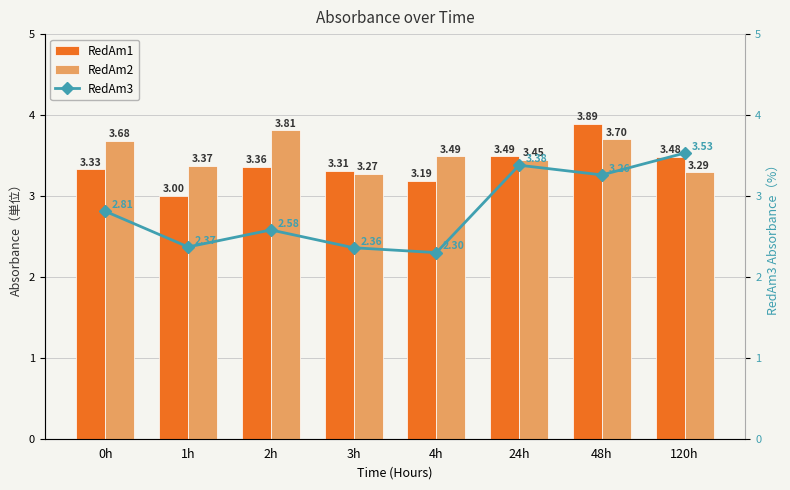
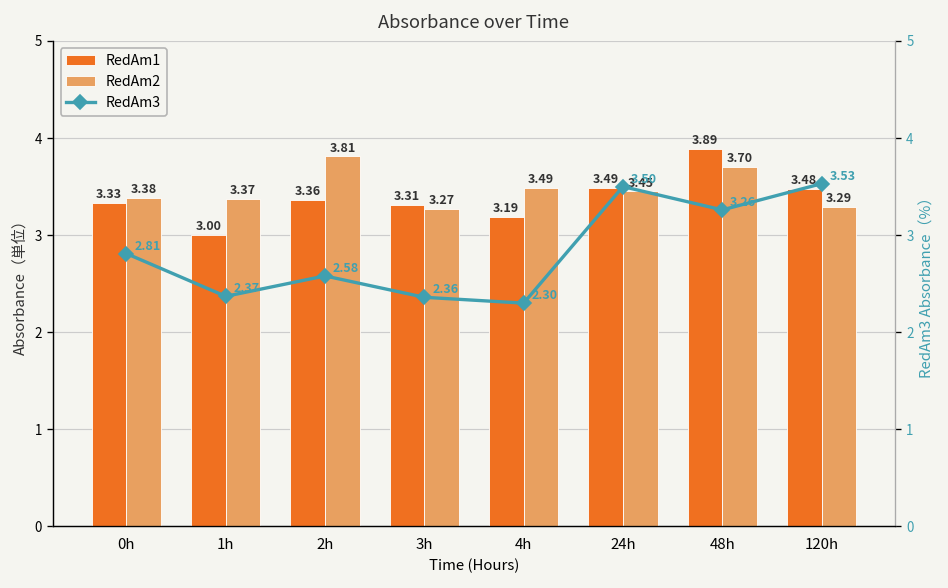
RedAm2, 0h: 3.68 -> 3.38
RedAm3, 24h: 3.38 -> 3.50
